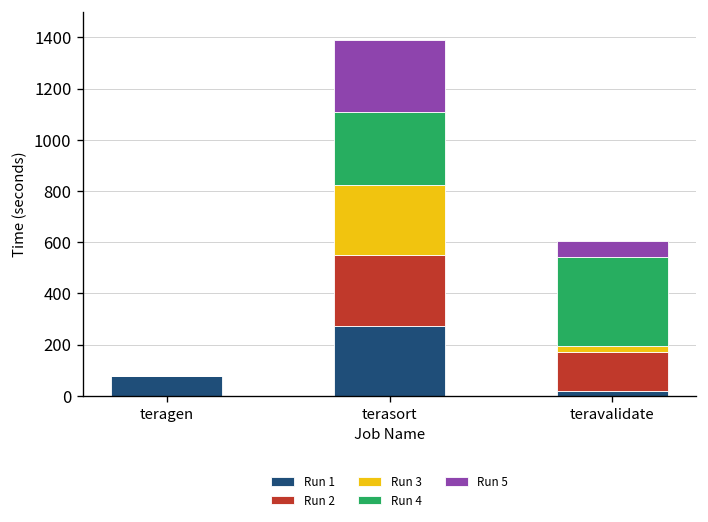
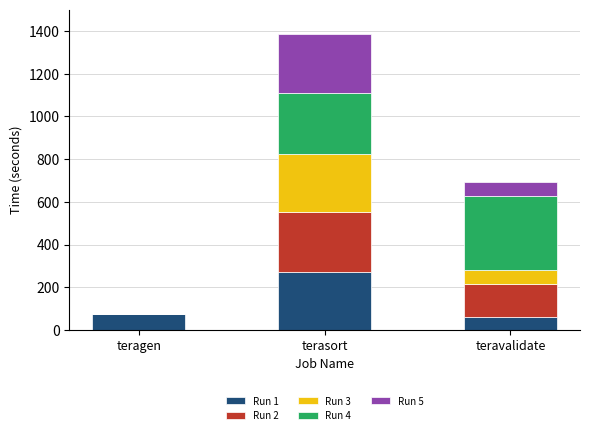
Run 1, teravalidate: 20 -> 60
Run 3, teravalidate: 20 -> 70
